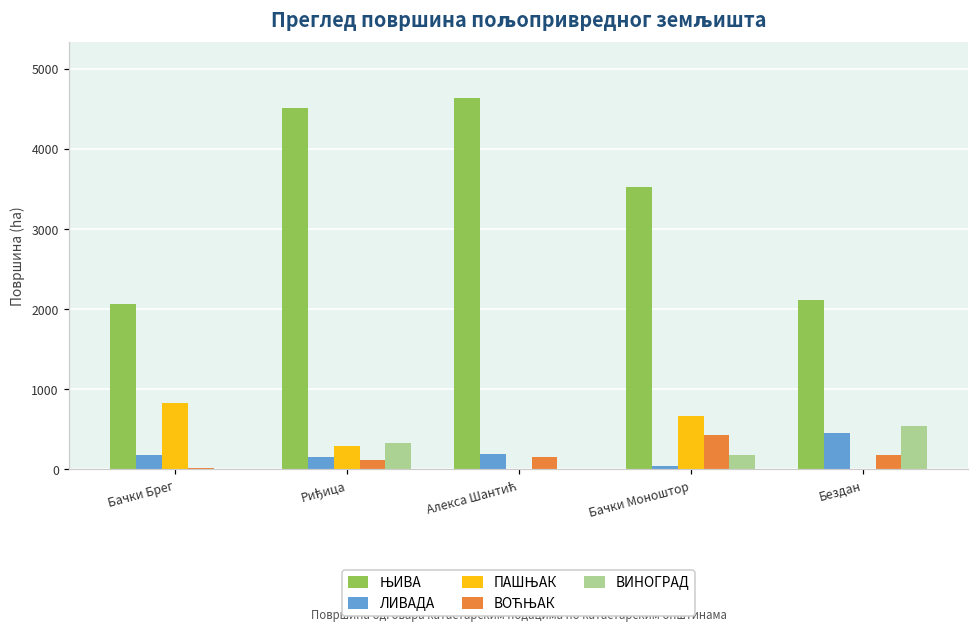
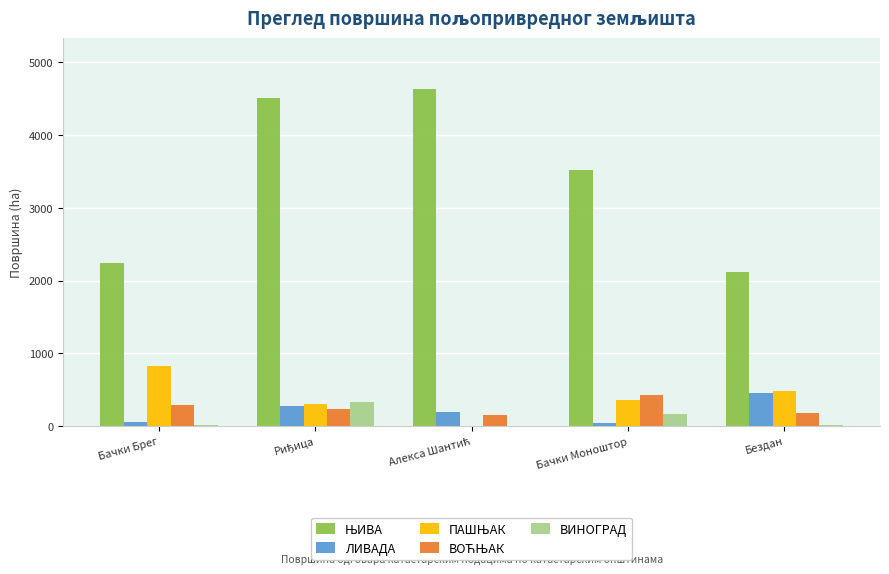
ЊИВА, Бачки Брег: 2100 -> 2200
ЛИВАДА, Бачки Брег: 200 -> 100
ВОЋЊАК, Бачки Брег: 0 -> 300
ЛИВАДА, Риђица: 100 -> 300
ВОЋЊАК, Риђица: 100 -> 200
ПАШЊАК, Бачки Моноштор: 700 -> 400
ПАШЊАК, Бездан: 0 -> 500
ВИНОГРАД, Бездан: 500 -> 0
